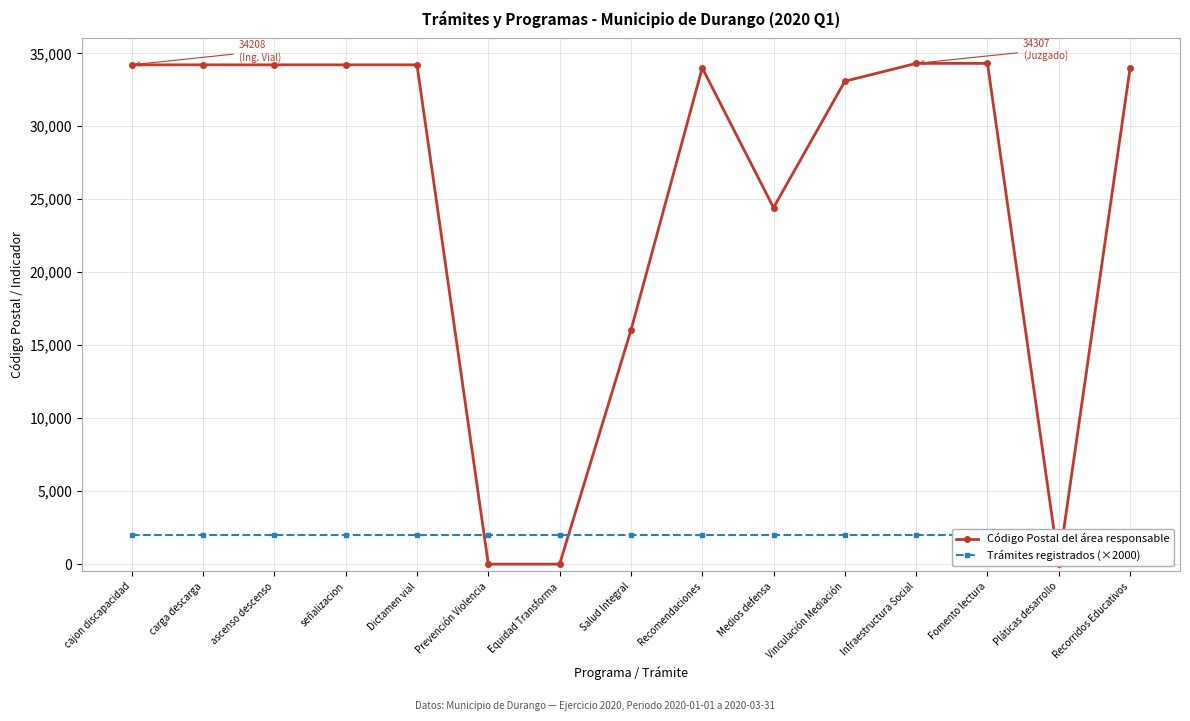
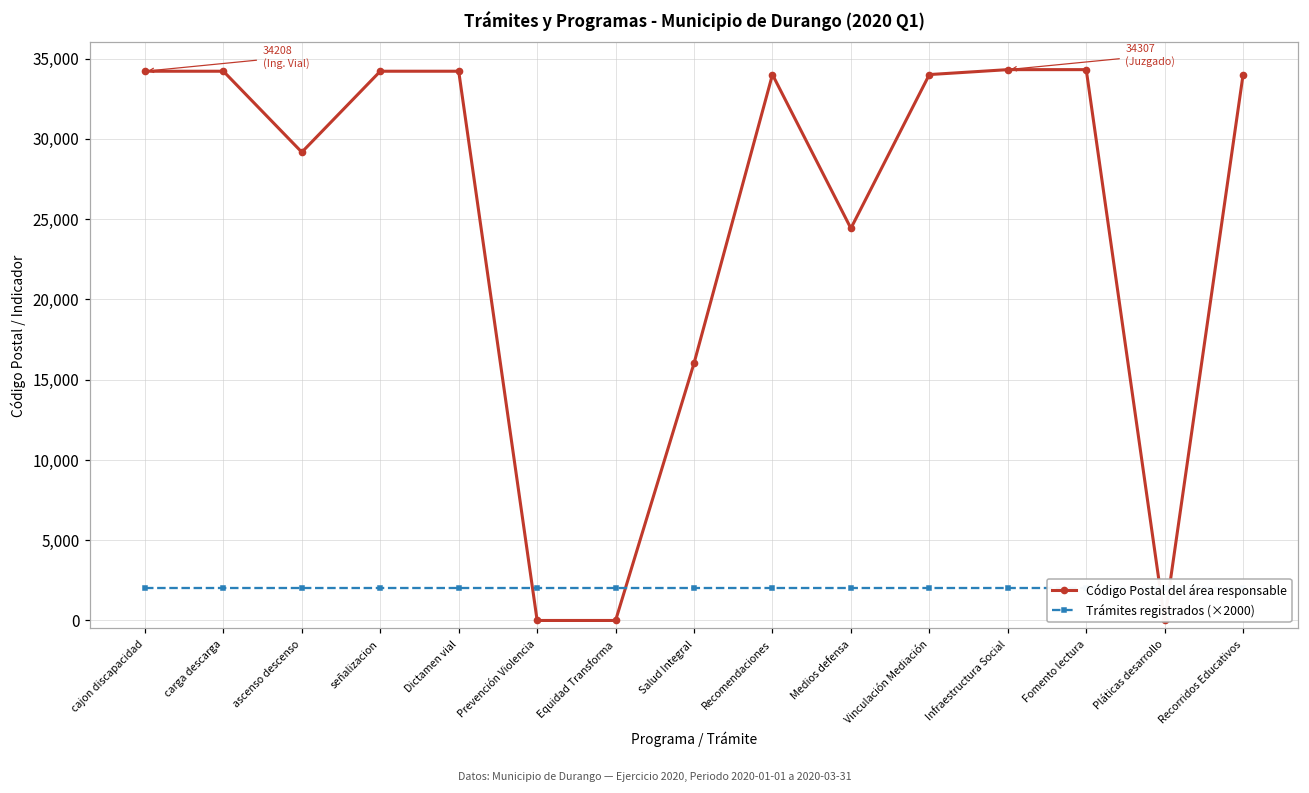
Código Postal del área responsable, ascenso descenso: 34,200 -> 29,200
Código Postal del área responsable, Vinculación Mediación: 33,100 -> 34,000
